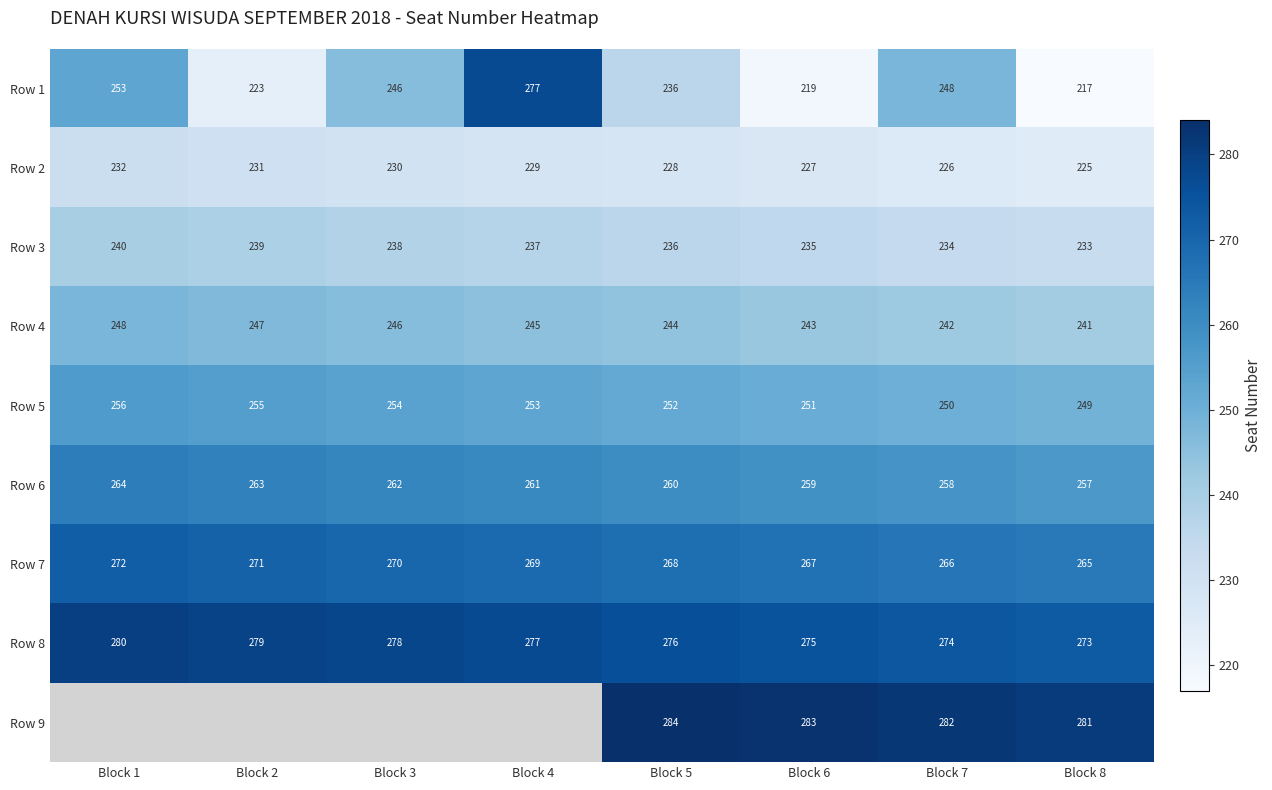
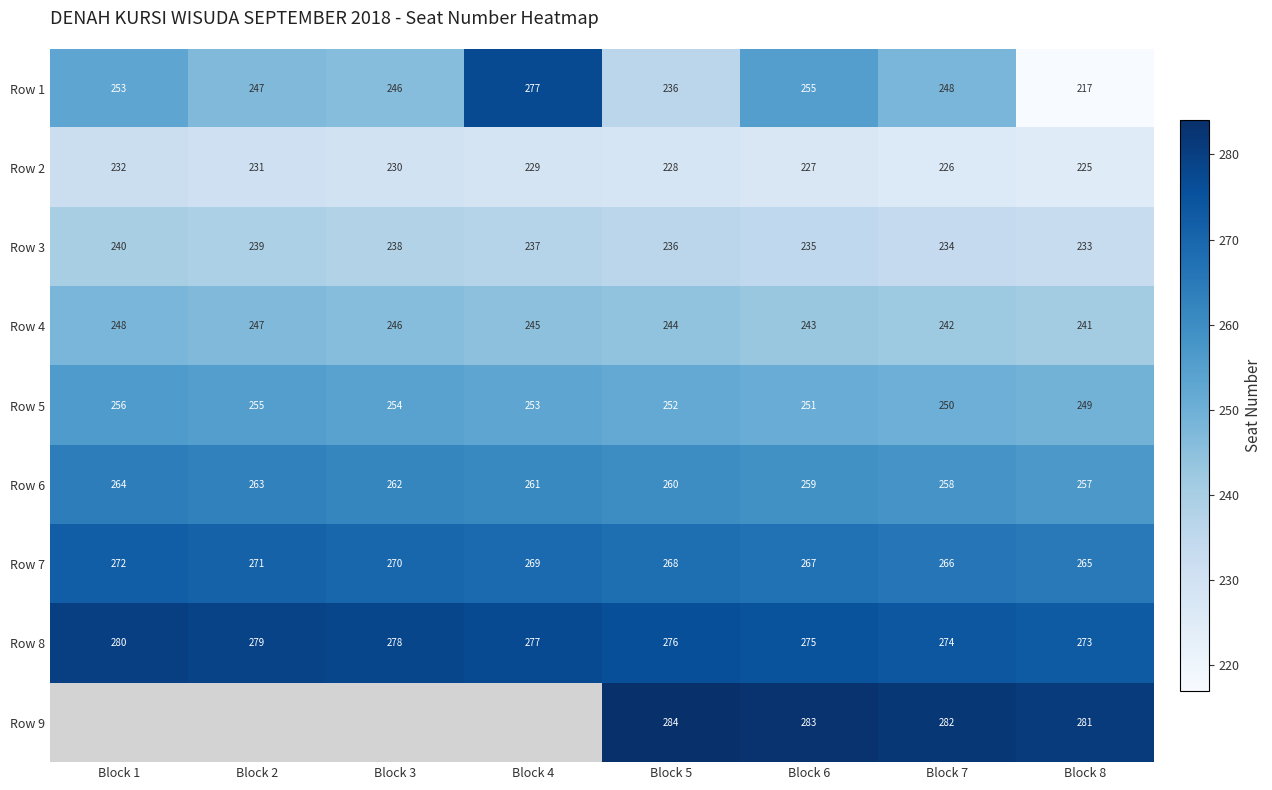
Row 1, Block 2: 223 -> 247
Row 1, Block 6: 219 -> 255
